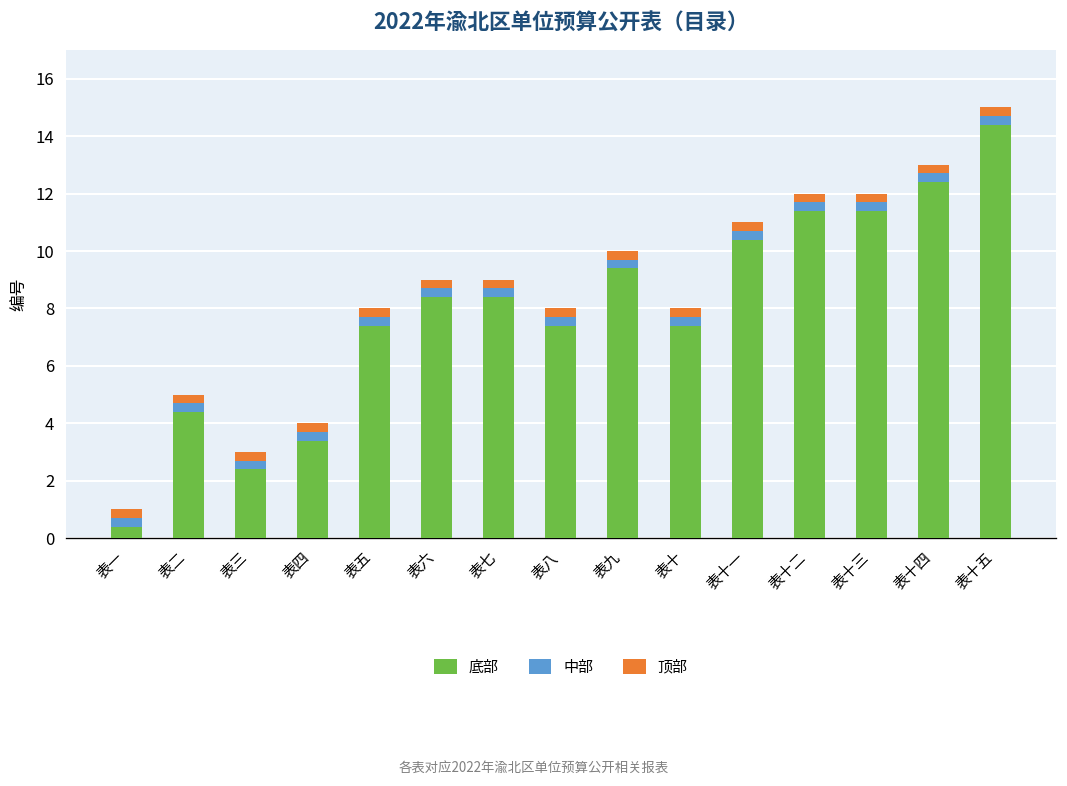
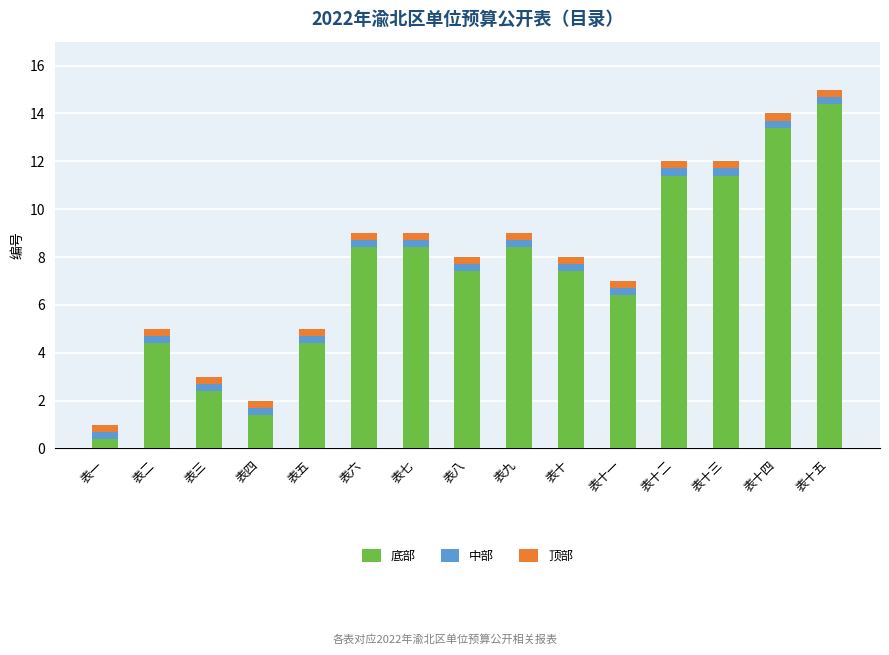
底部, 表四: 3.4 -> 1.4
底部, 表五: 7.4 -> 4.4
底部, 表九: 9.4 -> 8.4
底部, 表十一: 10.4 -> 6.4
底部, 表十四: 12.4 -> 13.4
